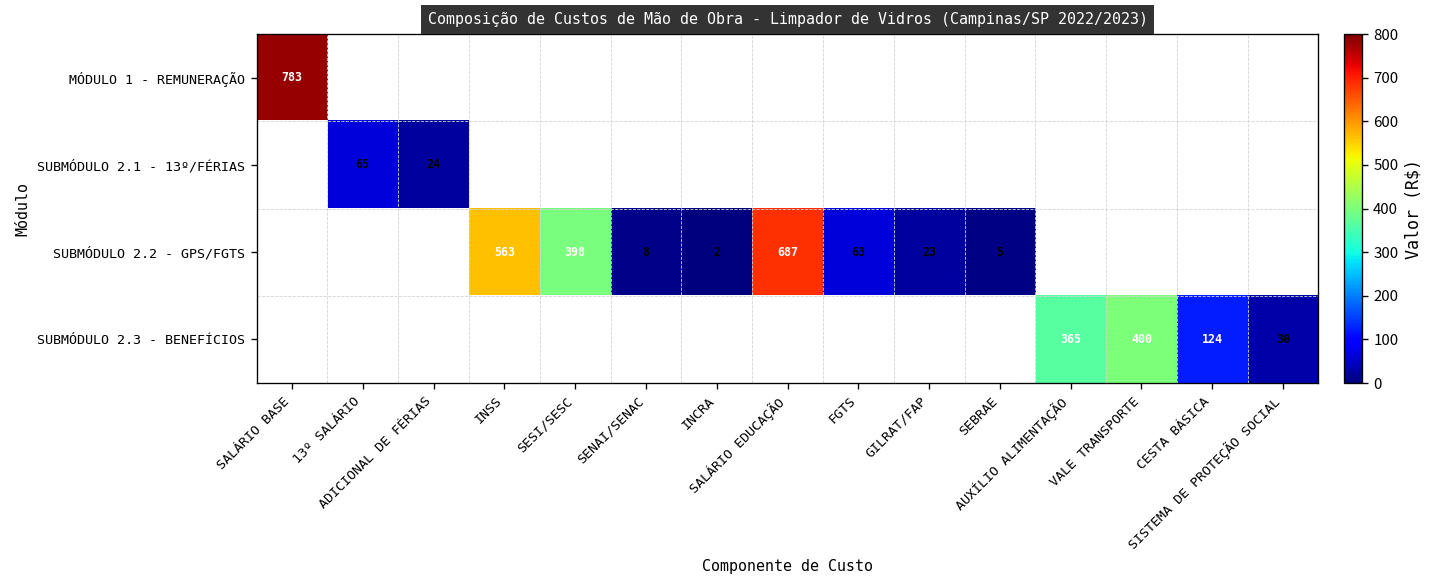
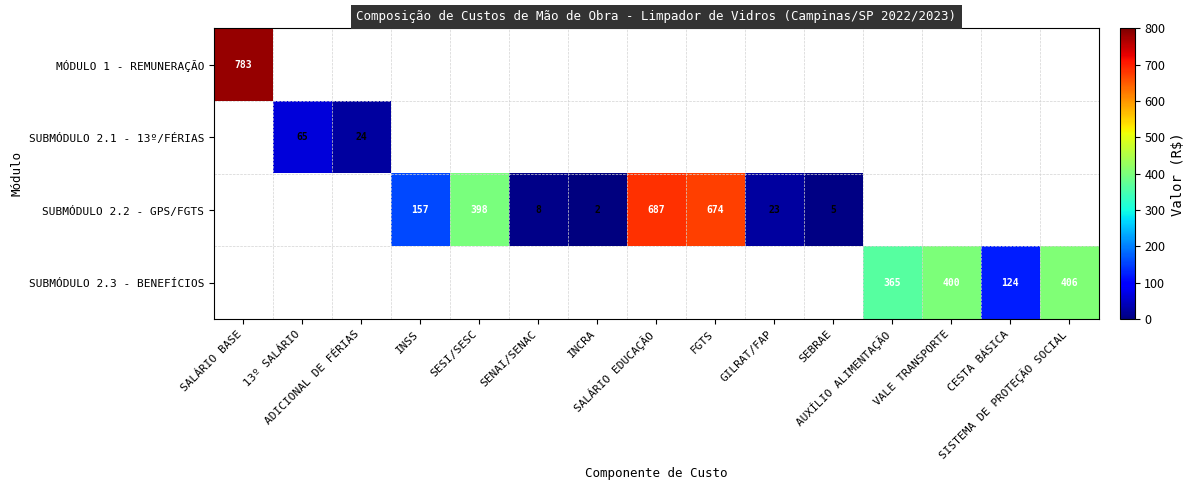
SUBMÓDULO 2.2 - GPS/FGTS, INSS: 563 -> 157
SUBMÓDULO 2.2 - GPS/FGTS, FGTS: 63 -> 674
SUBMÓDULO 2.3 - BENEFÍCIOS, SISTEMA DE PROTEÇÃO SOCIAL: 30 -> 406
